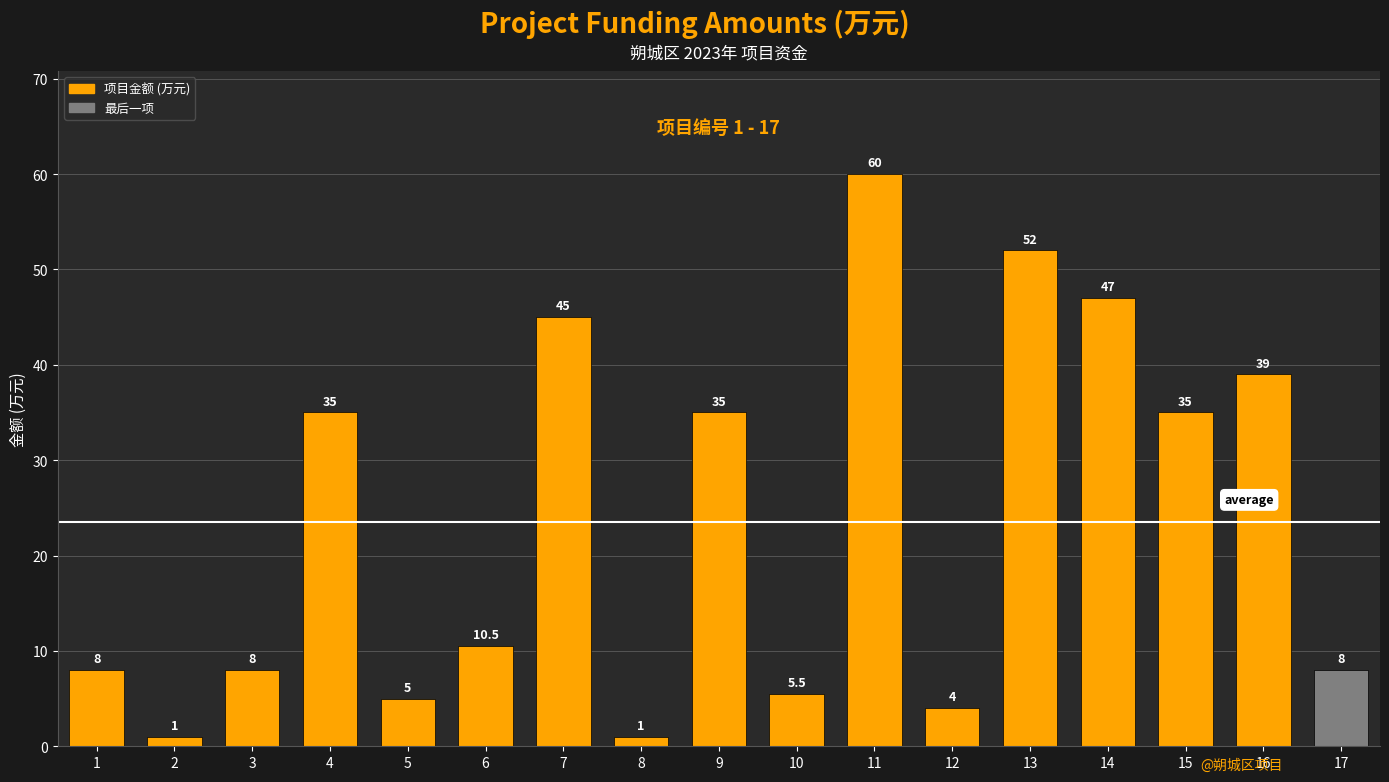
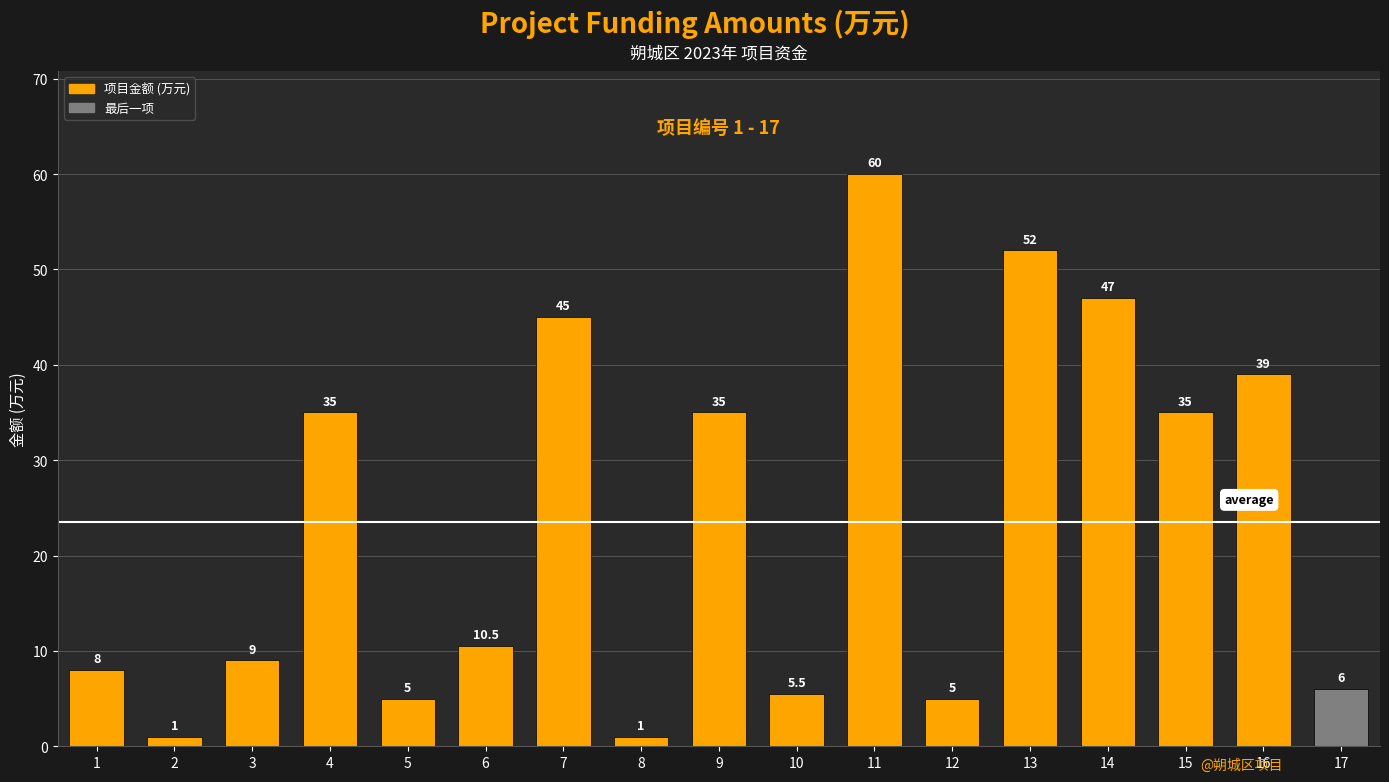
3: 8 -> 9
12: 4 -> 5
17: 8 -> 6
